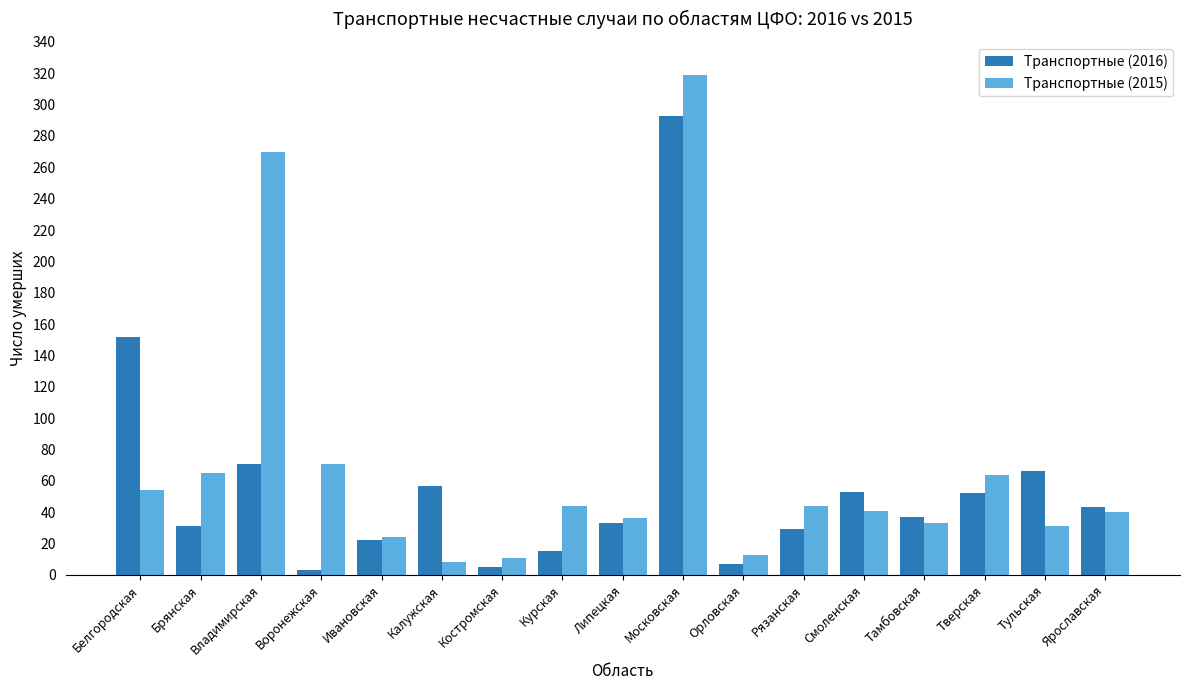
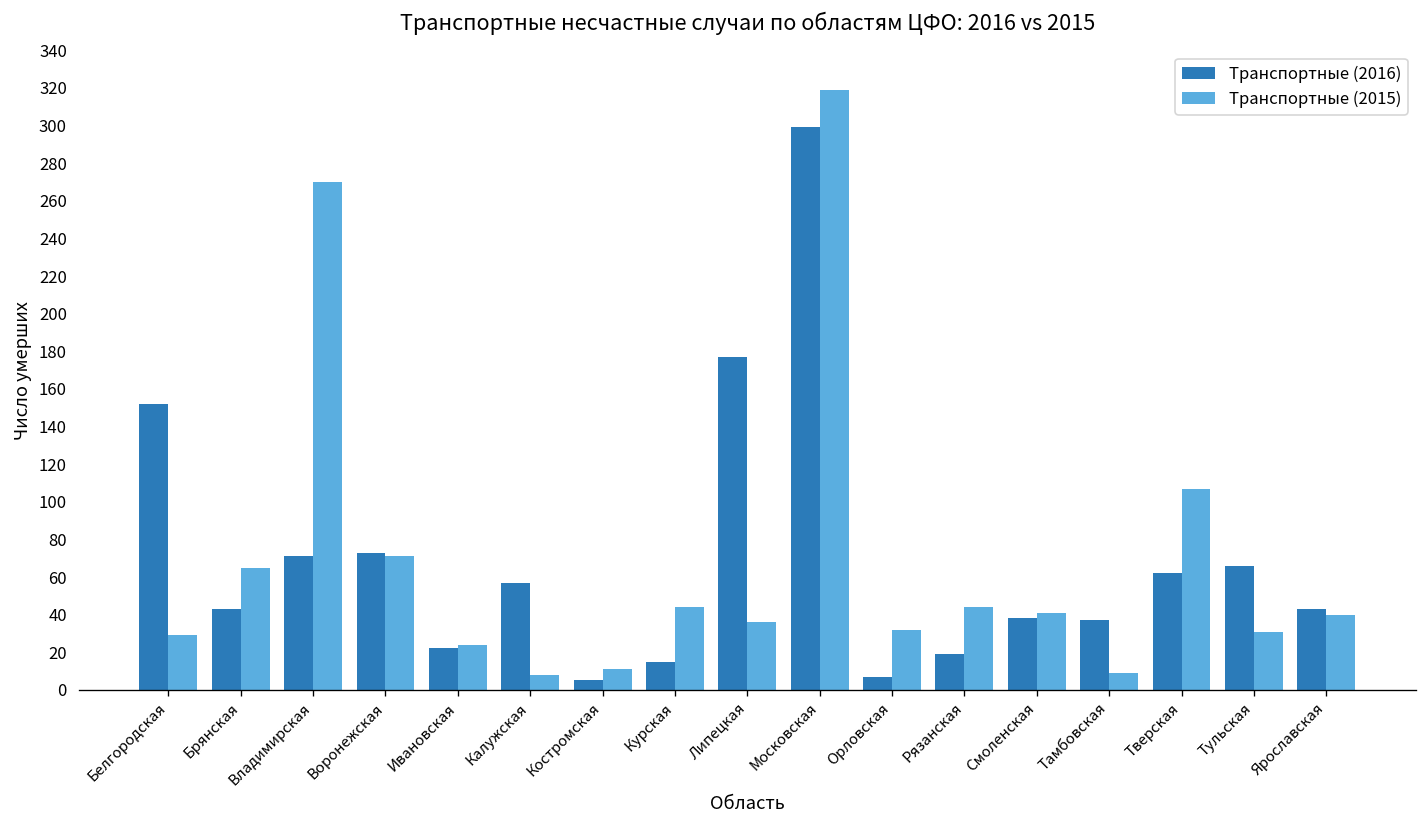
Транспортные (2015), Белгородская: 54 -> 29
Транспортные (2016), Брянская: 31 -> 43
Транспортные (2016), Воронежская: 3 -> 73
Транспортные (2016), Липецкая: 33 -> 177
Транспортные (2016), Московская: 293 -> 299
Транспортные (2015), Орловская: 13 -> 32
Транспортные (2016), Рязанская: 29 -> 19
Транспортные (2016), Смоленская: 53 -> 38
Транспортные (2015), Тамбовская: 33 -> 9
Транспортные (2016), Тверская: 52 -> 62
Транспортные (2015), Тверская: 64 -> 107
